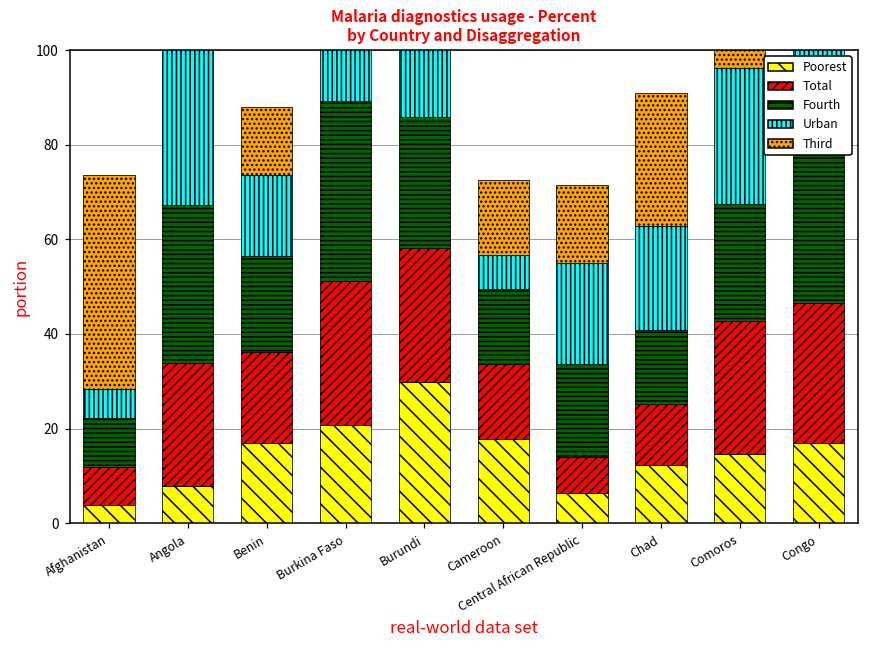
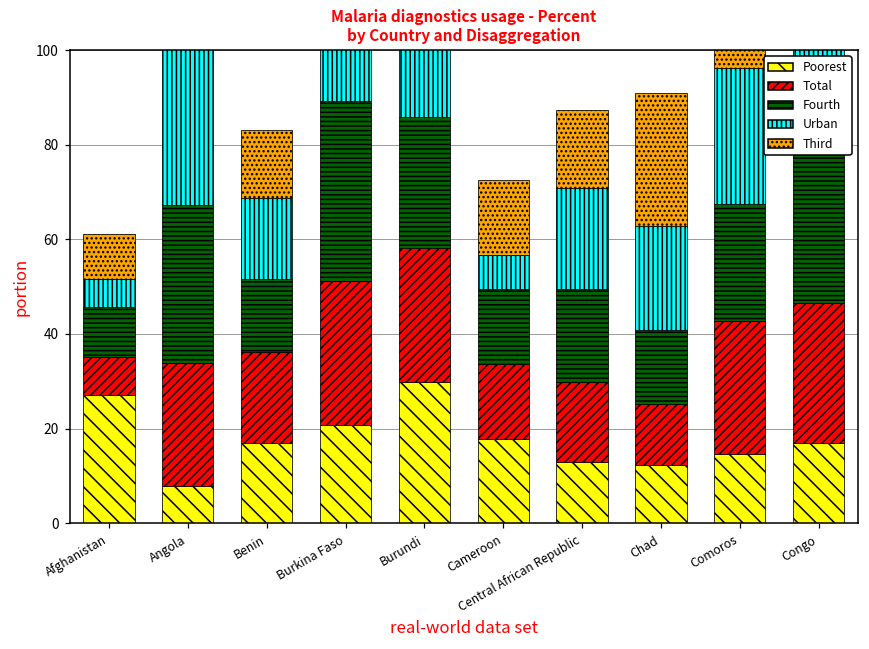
Poorest, Afghanistan: 4 -> 27
Third, Afghanistan: 45 -> 10
Fourth, Benin: 20 -> 16
Poorest, Central African Republic: 6 -> 13
Total, Central African Republic: 8 -> 17
